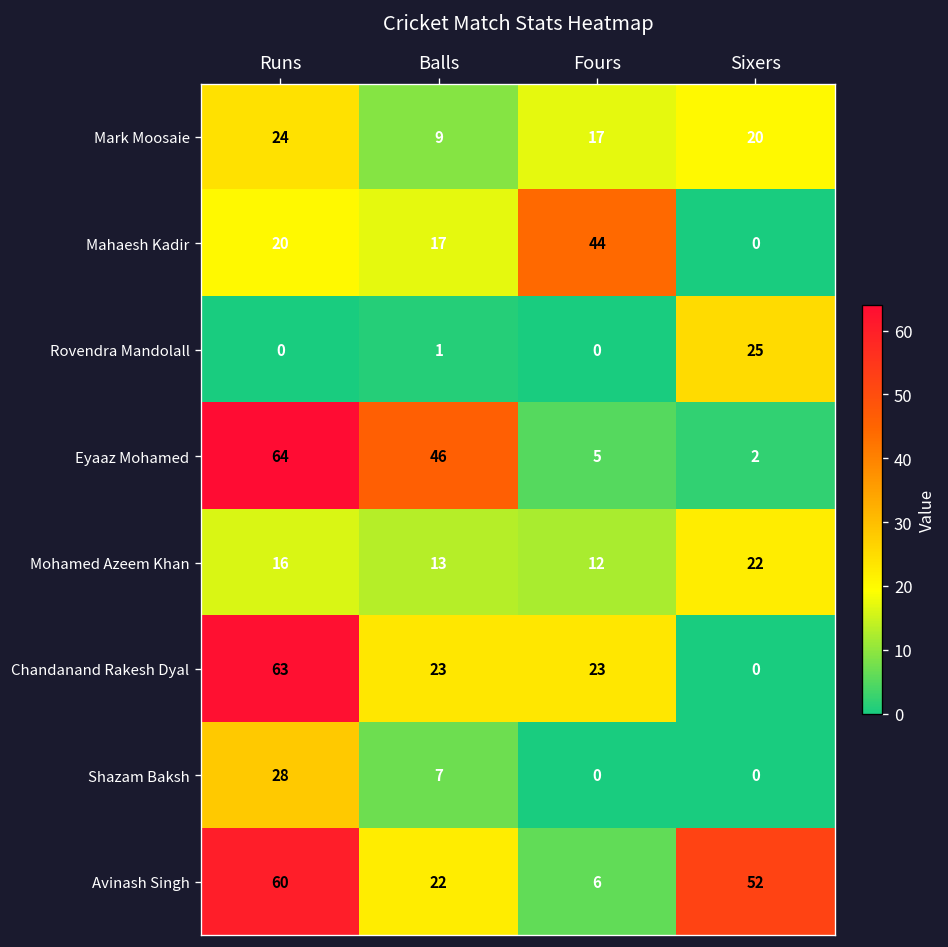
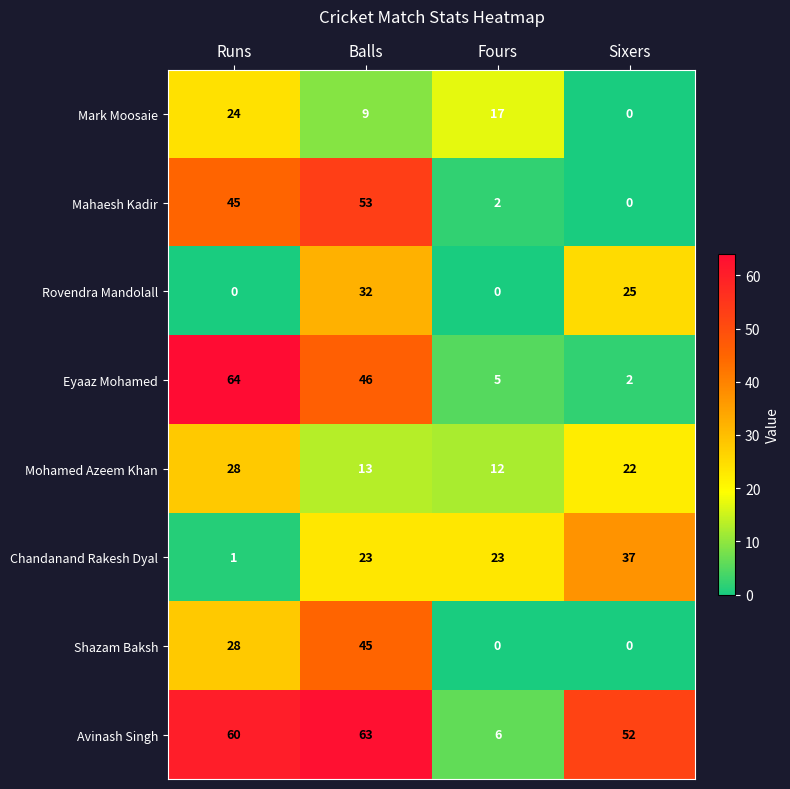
Mark Moosaie, Sixers: 20 -> 0
Mahaesh Kadir, Runs: 20 -> 45
Mahaesh Kadir, Balls: 17 -> 53
Mahaesh Kadir, Fours: 44 -> 2
Rovendra Mandolall, Balls: 1 -> 32
Mohamed Azeem Khan, Runs: 16 -> 28
Chandanand Rakesh Dyal, Runs: 63 -> 1
Chandanand Rakesh Dyal, Sixers: 0 -> 37
Shazam Baksh, Balls: 7 -> 45
Avinash Singh, Balls: 22 -> 63
